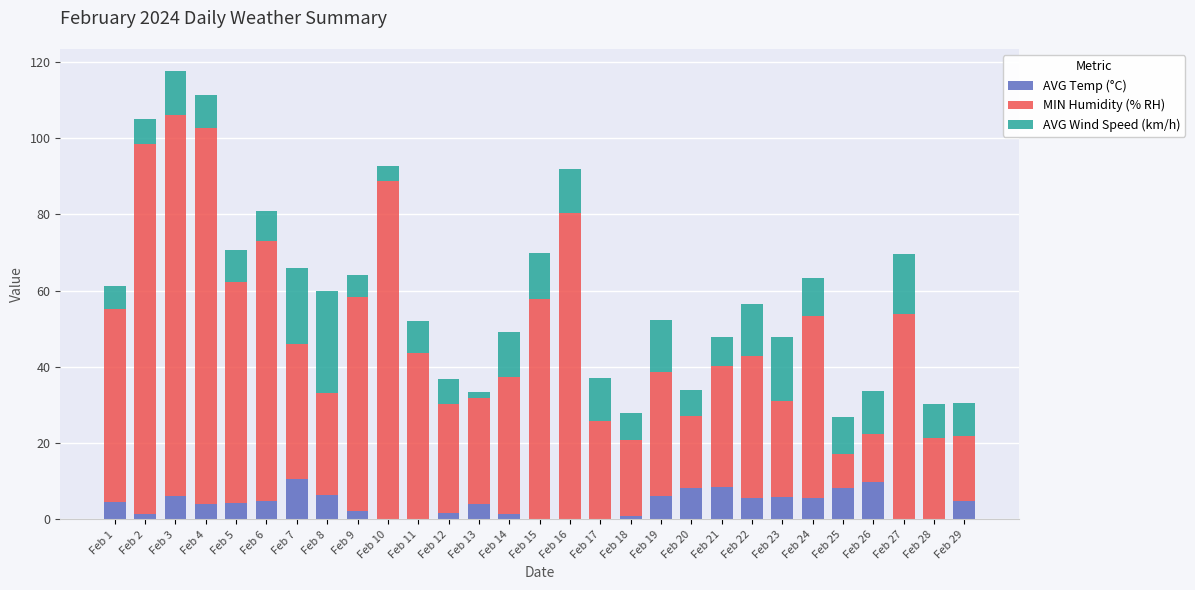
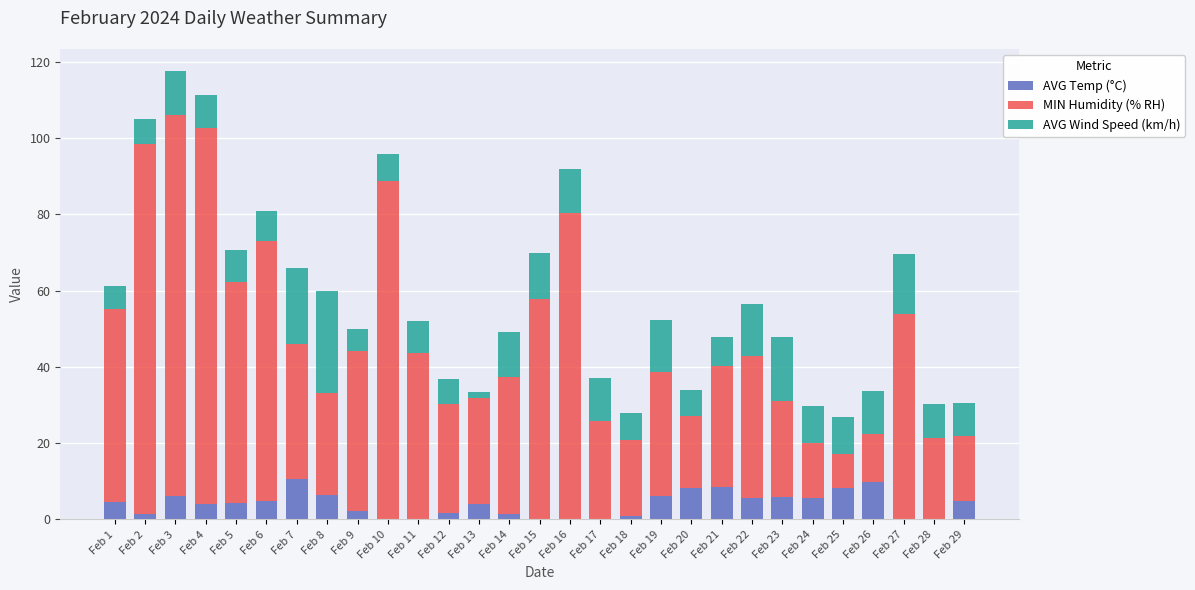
MIN Humidity (% RH), Feb 9: 56 -> 42
AVG Wind Speed (km/h), Feb 10: 4 -> 7
MIN Humidity (% RH), Feb 24: 48 -> 15
